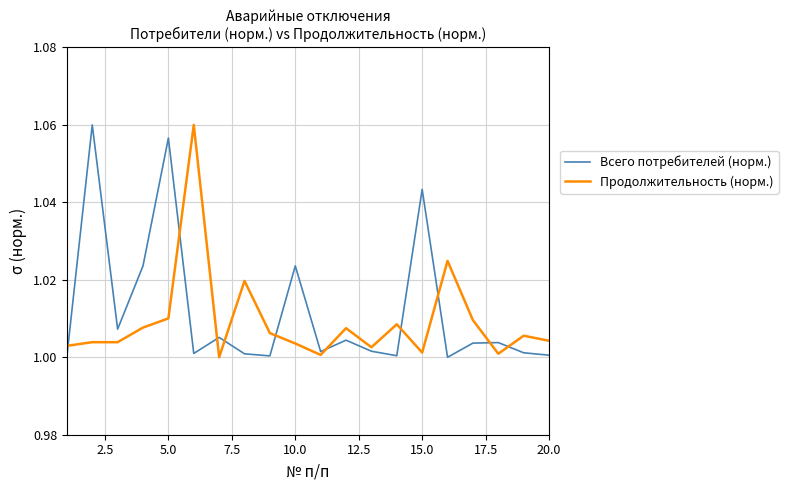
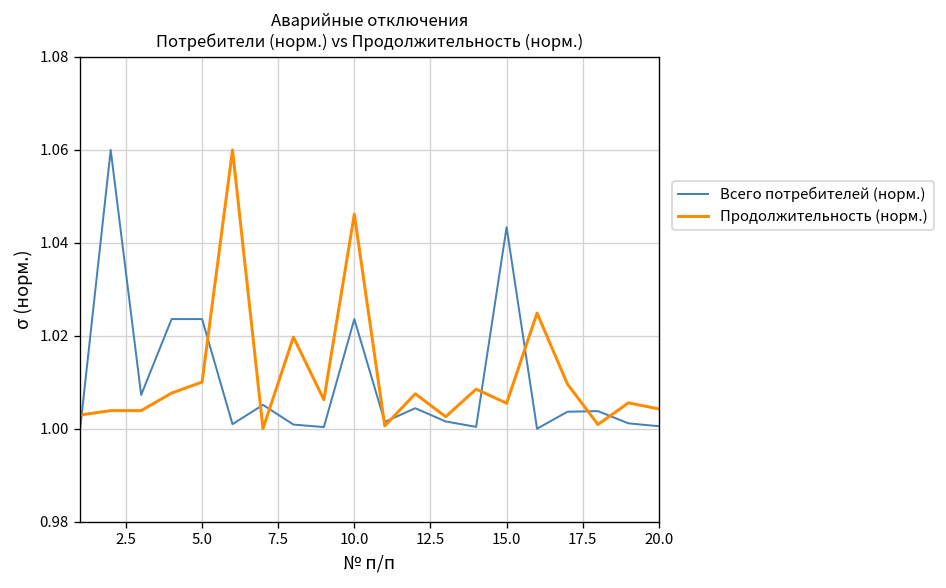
Всего потребителей (норм.), 5.0: 1.057 -> 1.024
Продолжительность (норм.), 10.0: 1.004 -> 1.046
Продолжительность (норм.), 15.0: 1.001 -> 1.005
